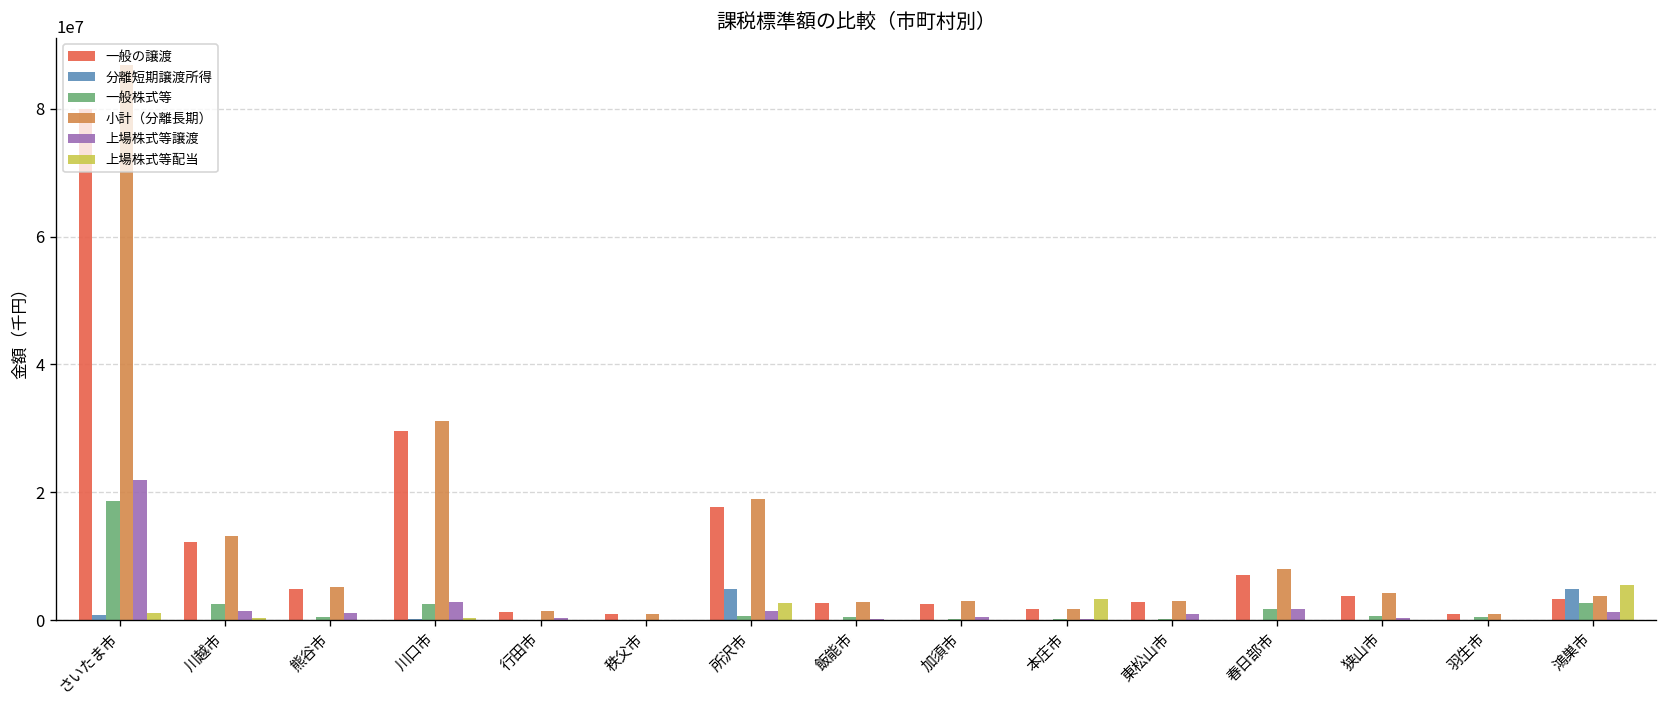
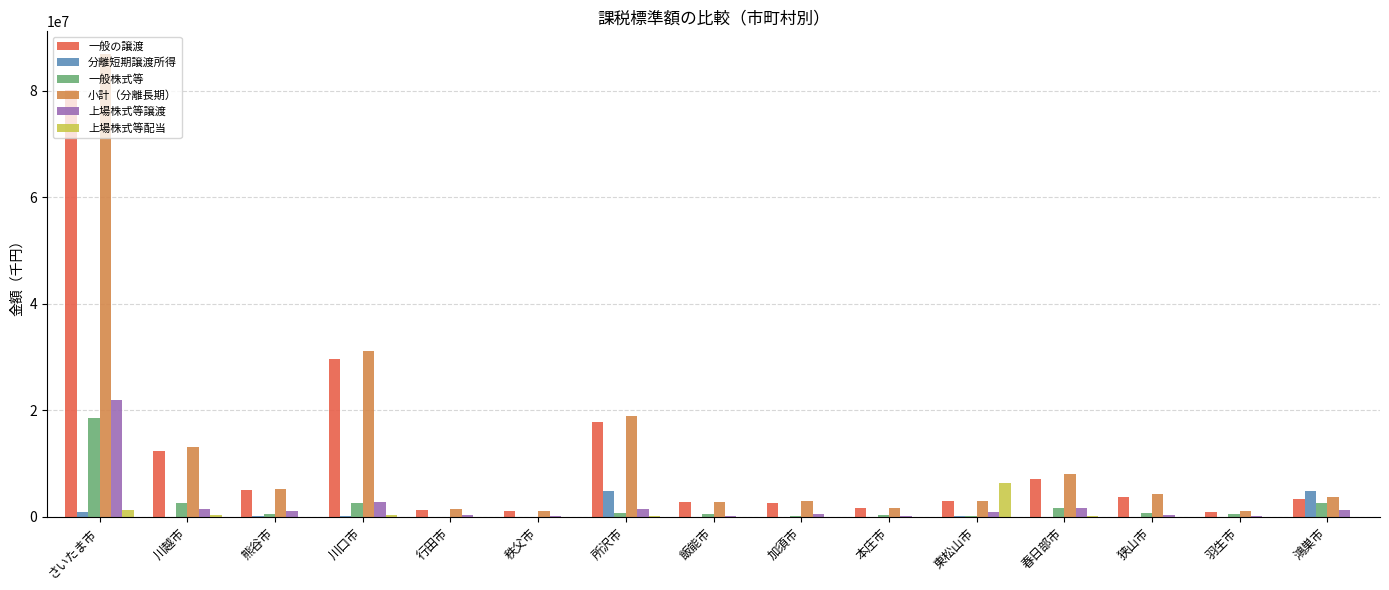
上場株式等配当, 所沢市: 3000000 -> 0
上場株式等配当, 本庄市: 3000000 -> 0
上場株式等配当, 東松山市: 0 -> 6000000
上場株式等配当, 鴻巣市: 5000000 -> 0
